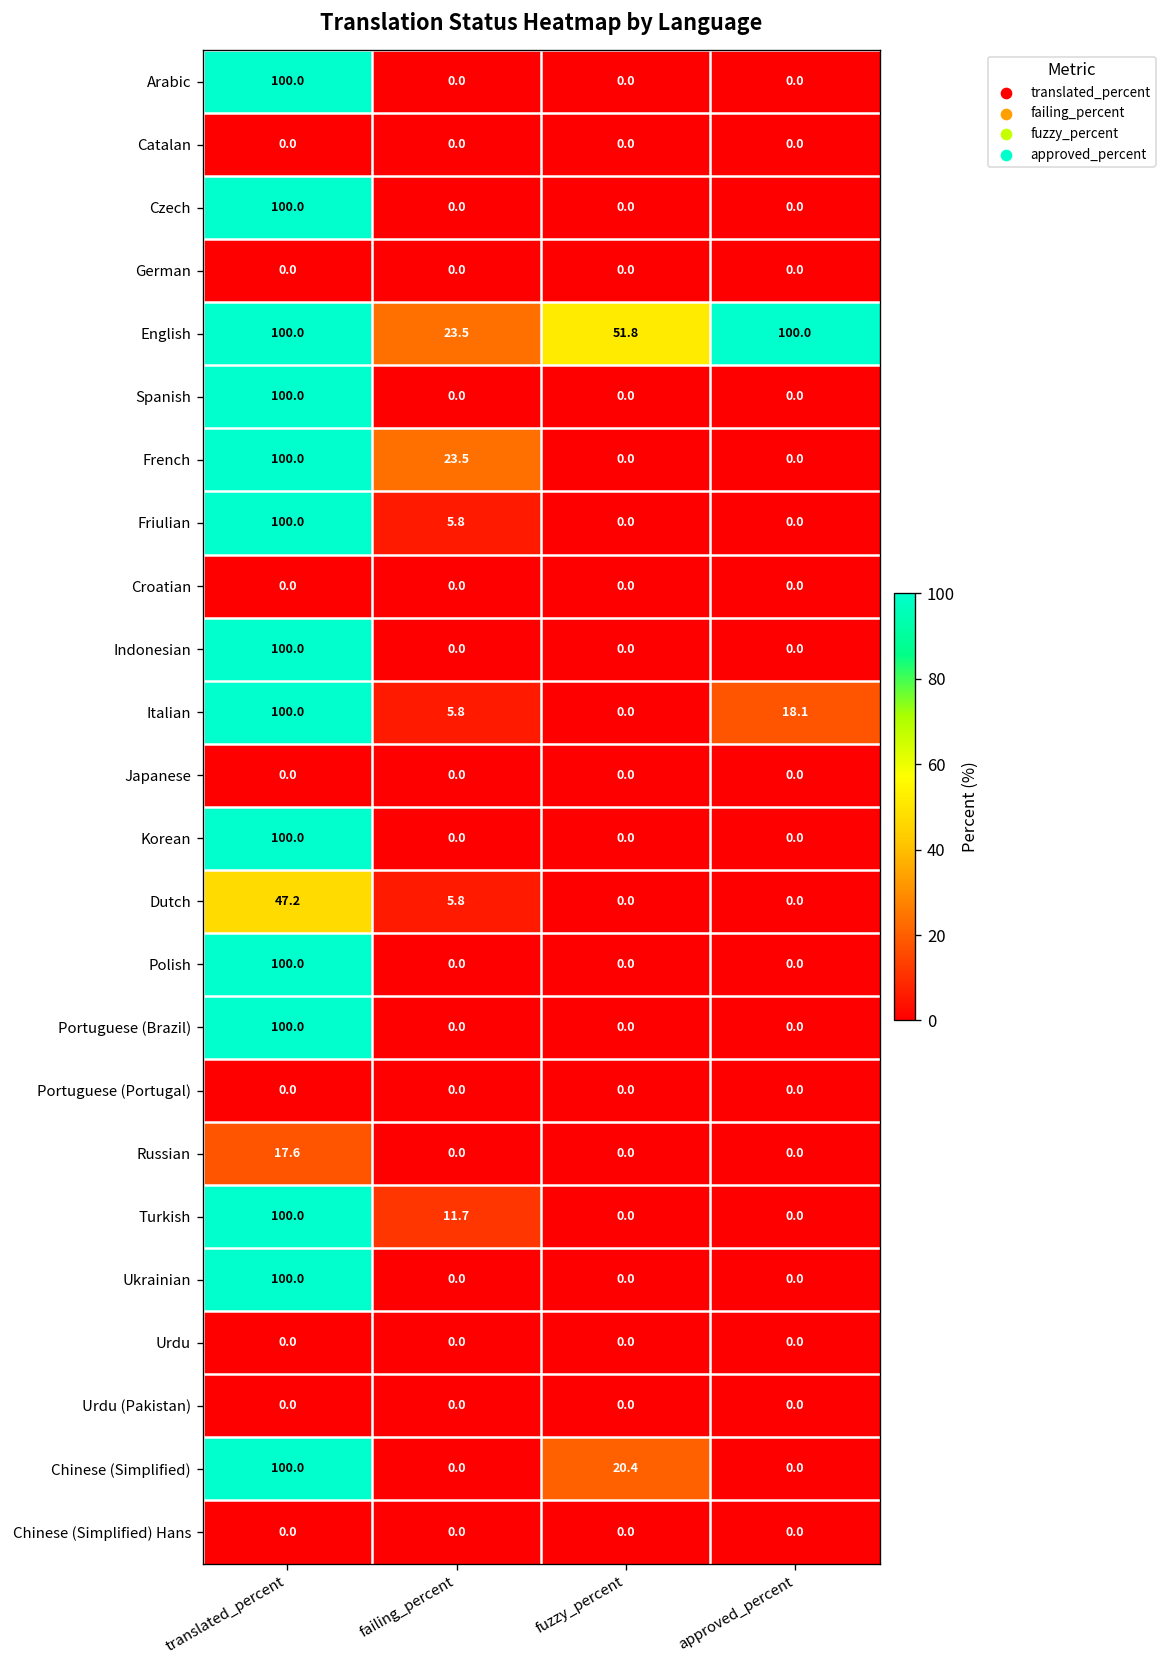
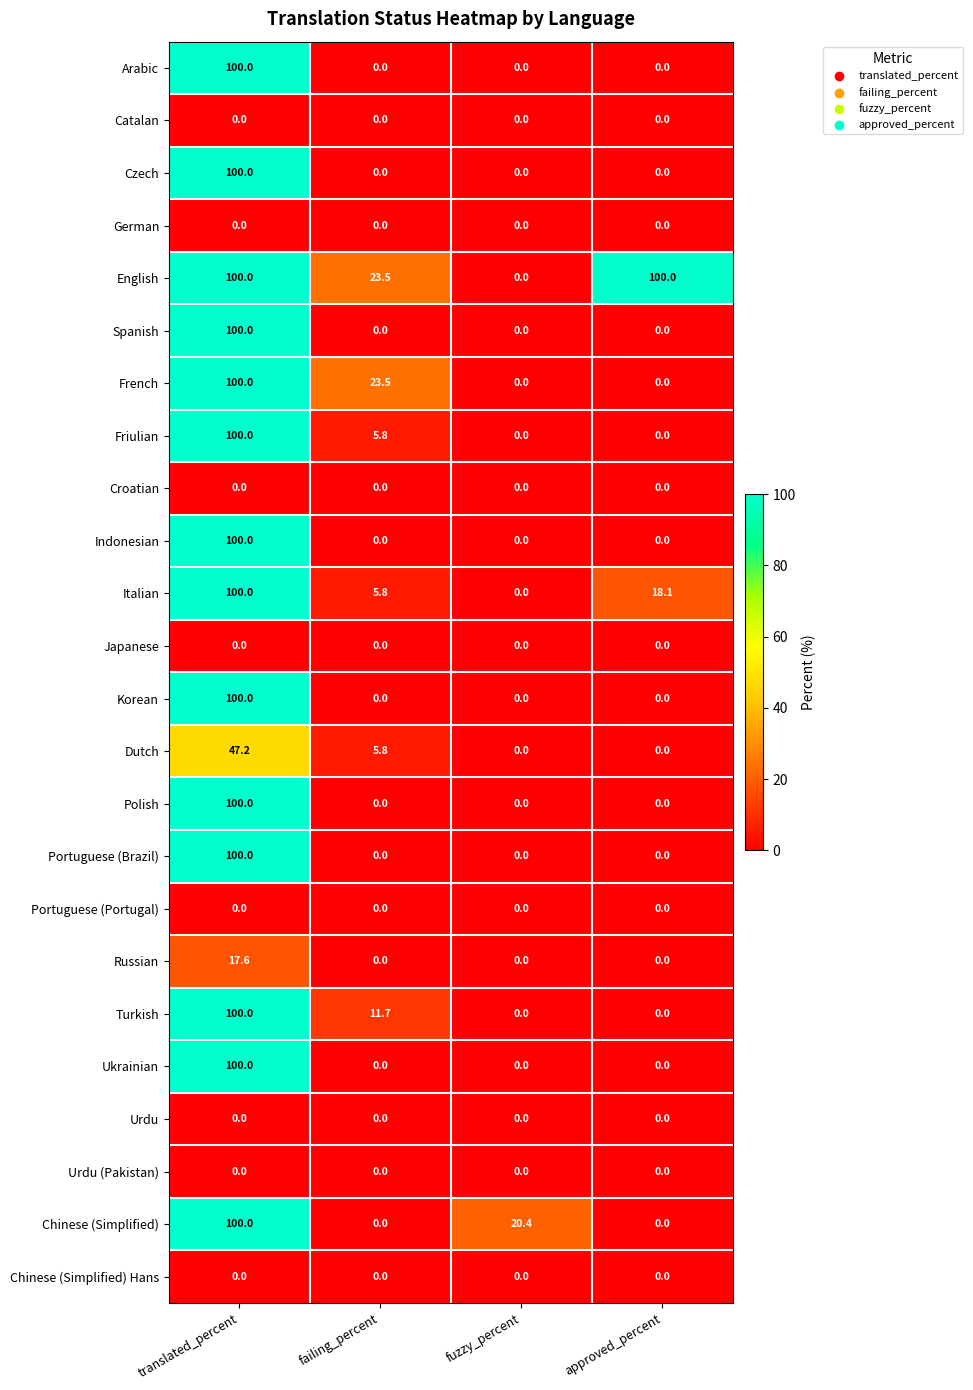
English, fuzzy_percent: 51.8 -> 0.0
